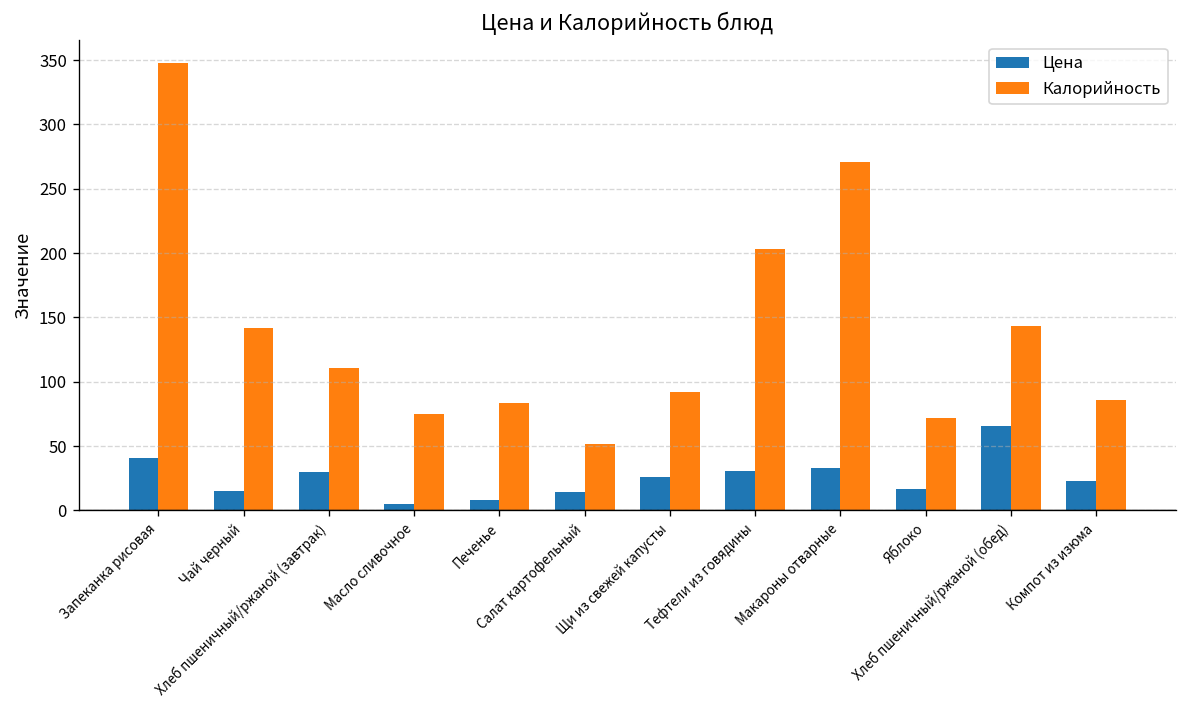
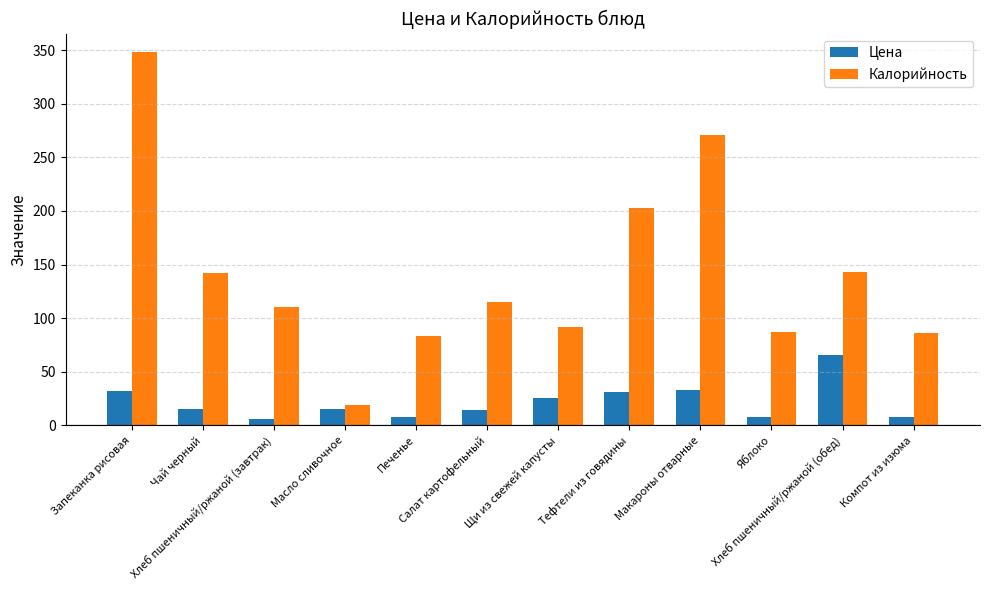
Цена, Запеканка рисовая: 41 -> 32
Цена, Хлеб пшеничный/ржаной (завтрак): 30 -> 6
Цена, Масло сливочное: 5 -> 15
Калорийность, Масло сливочное: 75 -> 19
Калорийность, Салат картофельный: 52 -> 115
Цена, Яблоко: 17 -> 8
Калорийность, Яблоко: 72 -> 87
Цена, Компот из изюма: 23 -> 8
